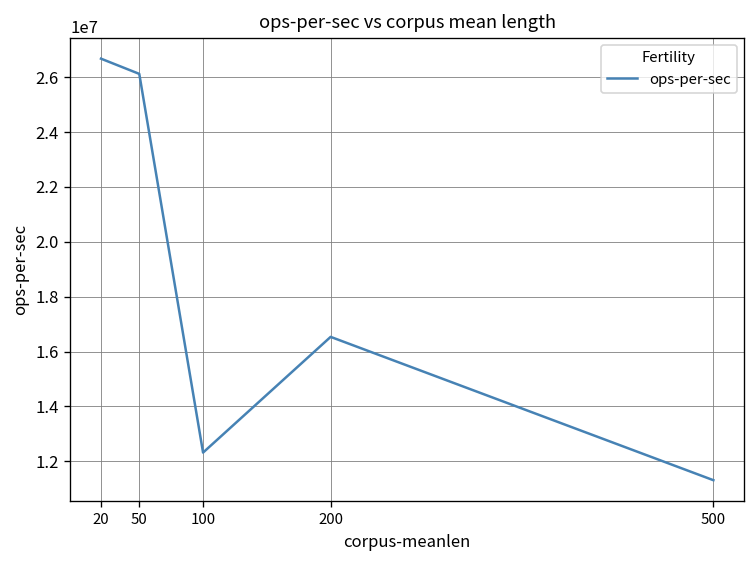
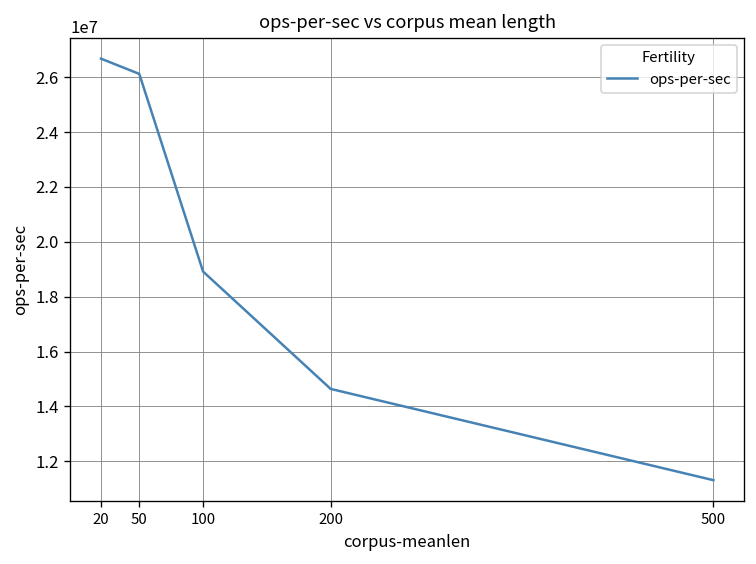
100: 12300000 -> 18900000
200: 16500000 -> 14600000
